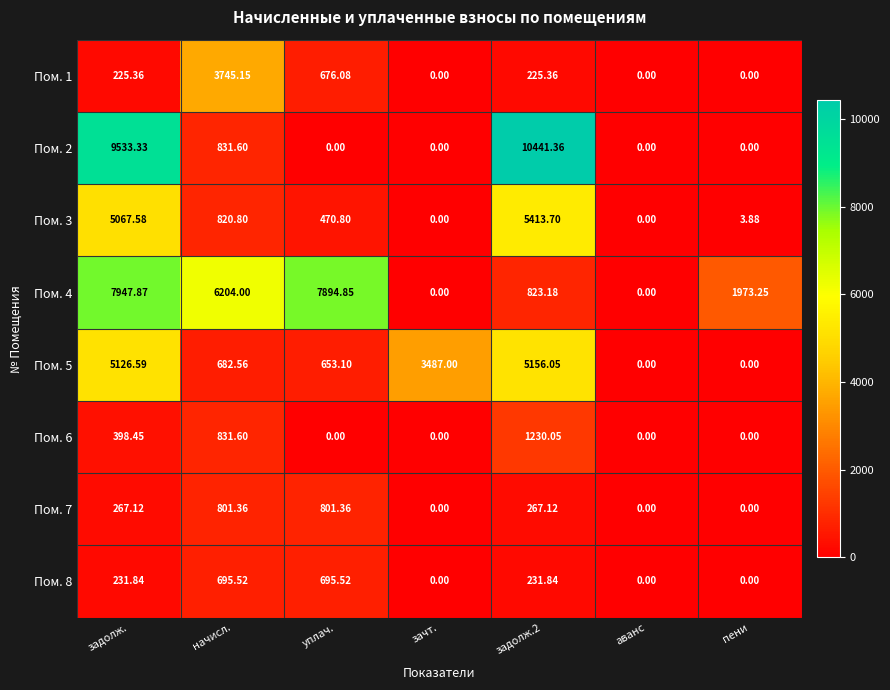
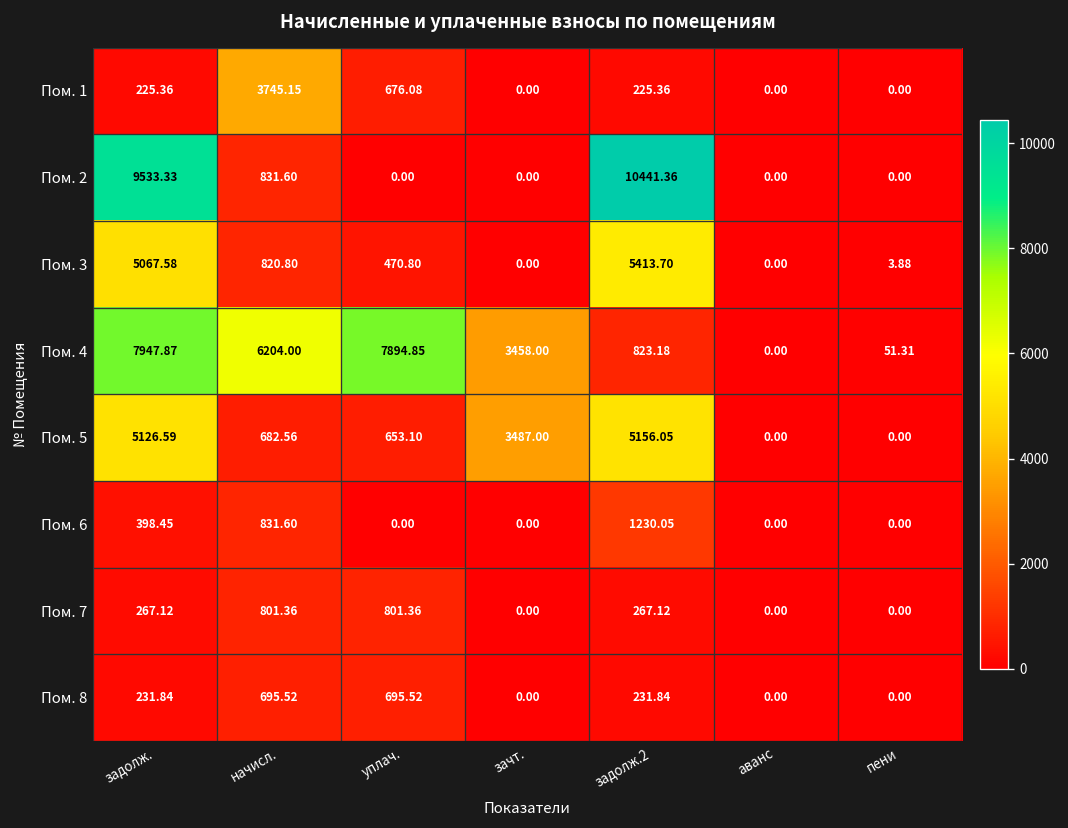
Пом. 4, зачт.: 0.00 -> 3458.00
Пом. 4, пени: 1973.25 -> 51.31
